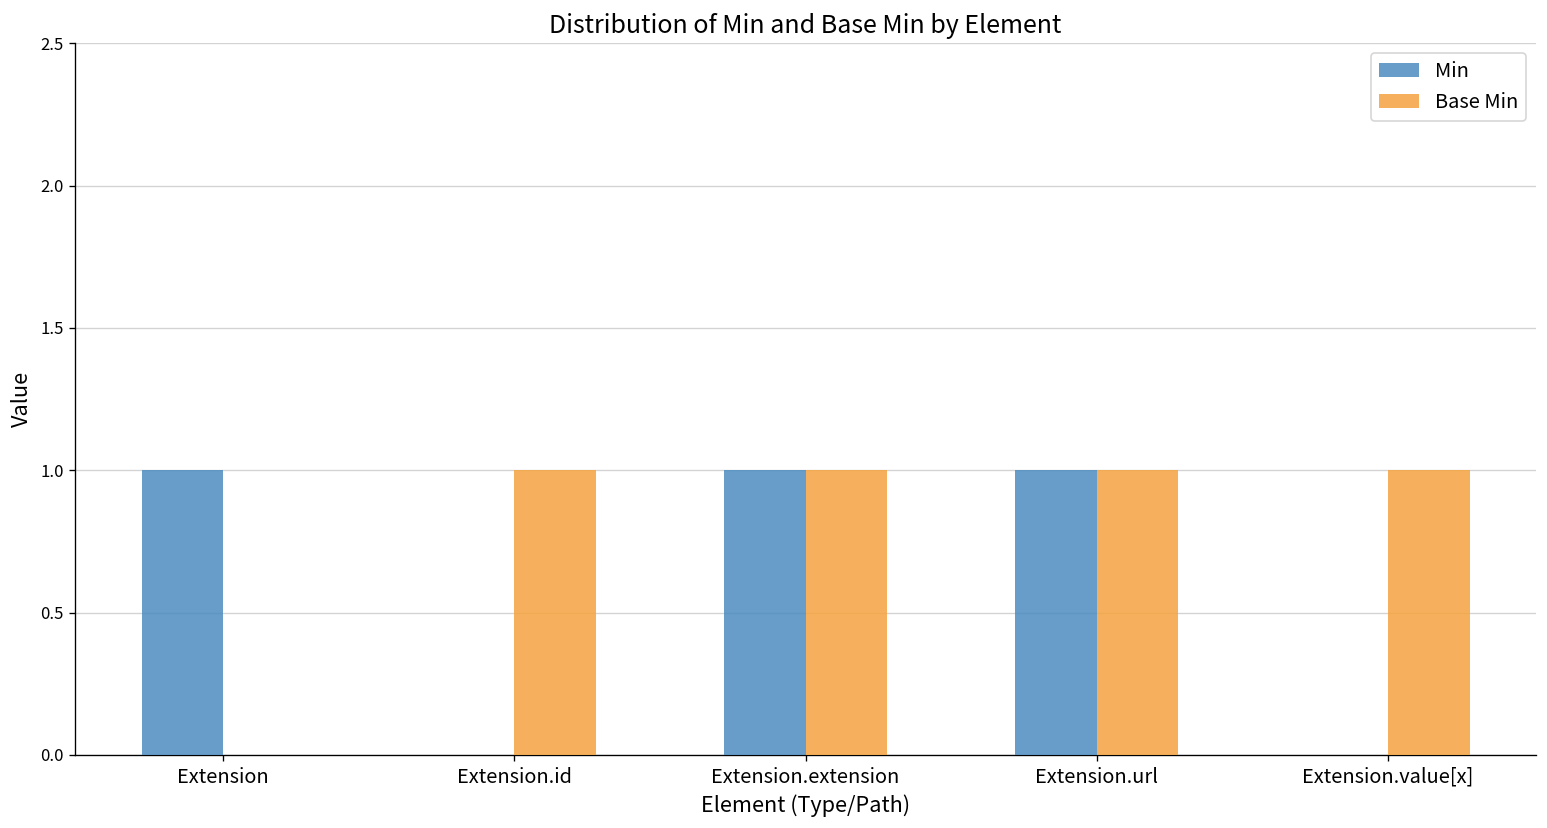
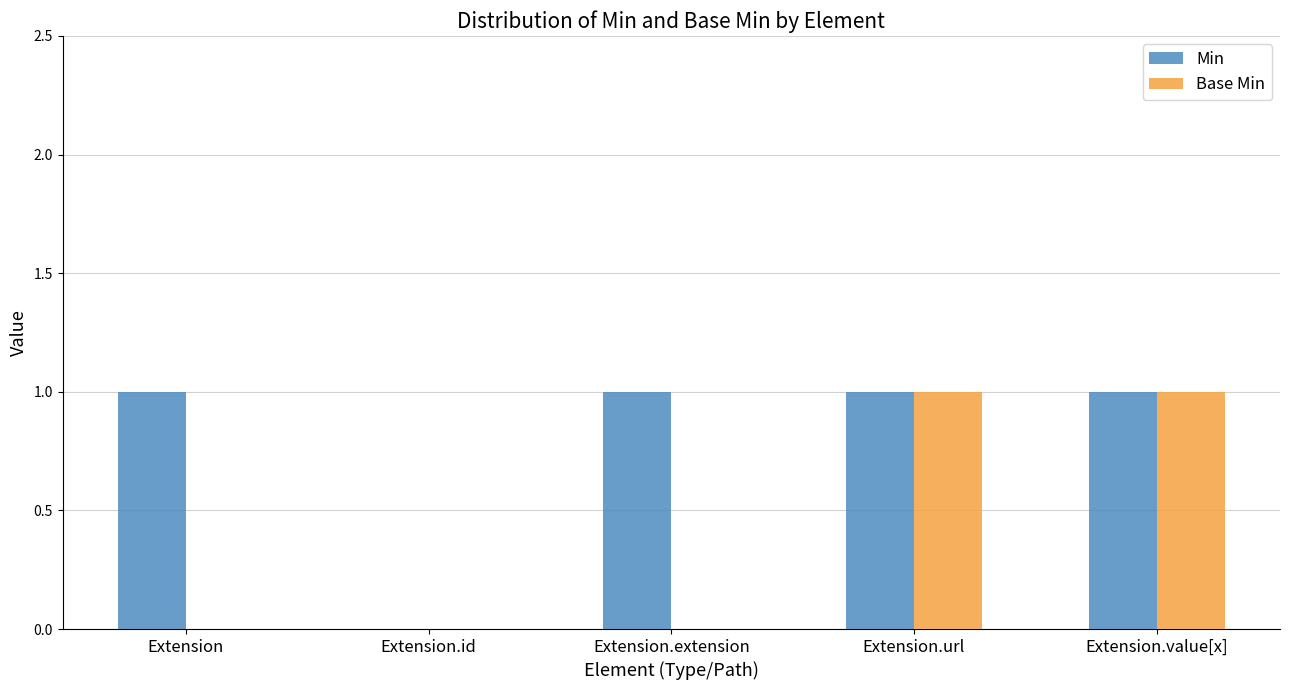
Base Min, Extension.id: 1 -> 0
Base Min, Extension.extension: 1 -> 0
Min, Extension.value[x]: 0 -> 1
